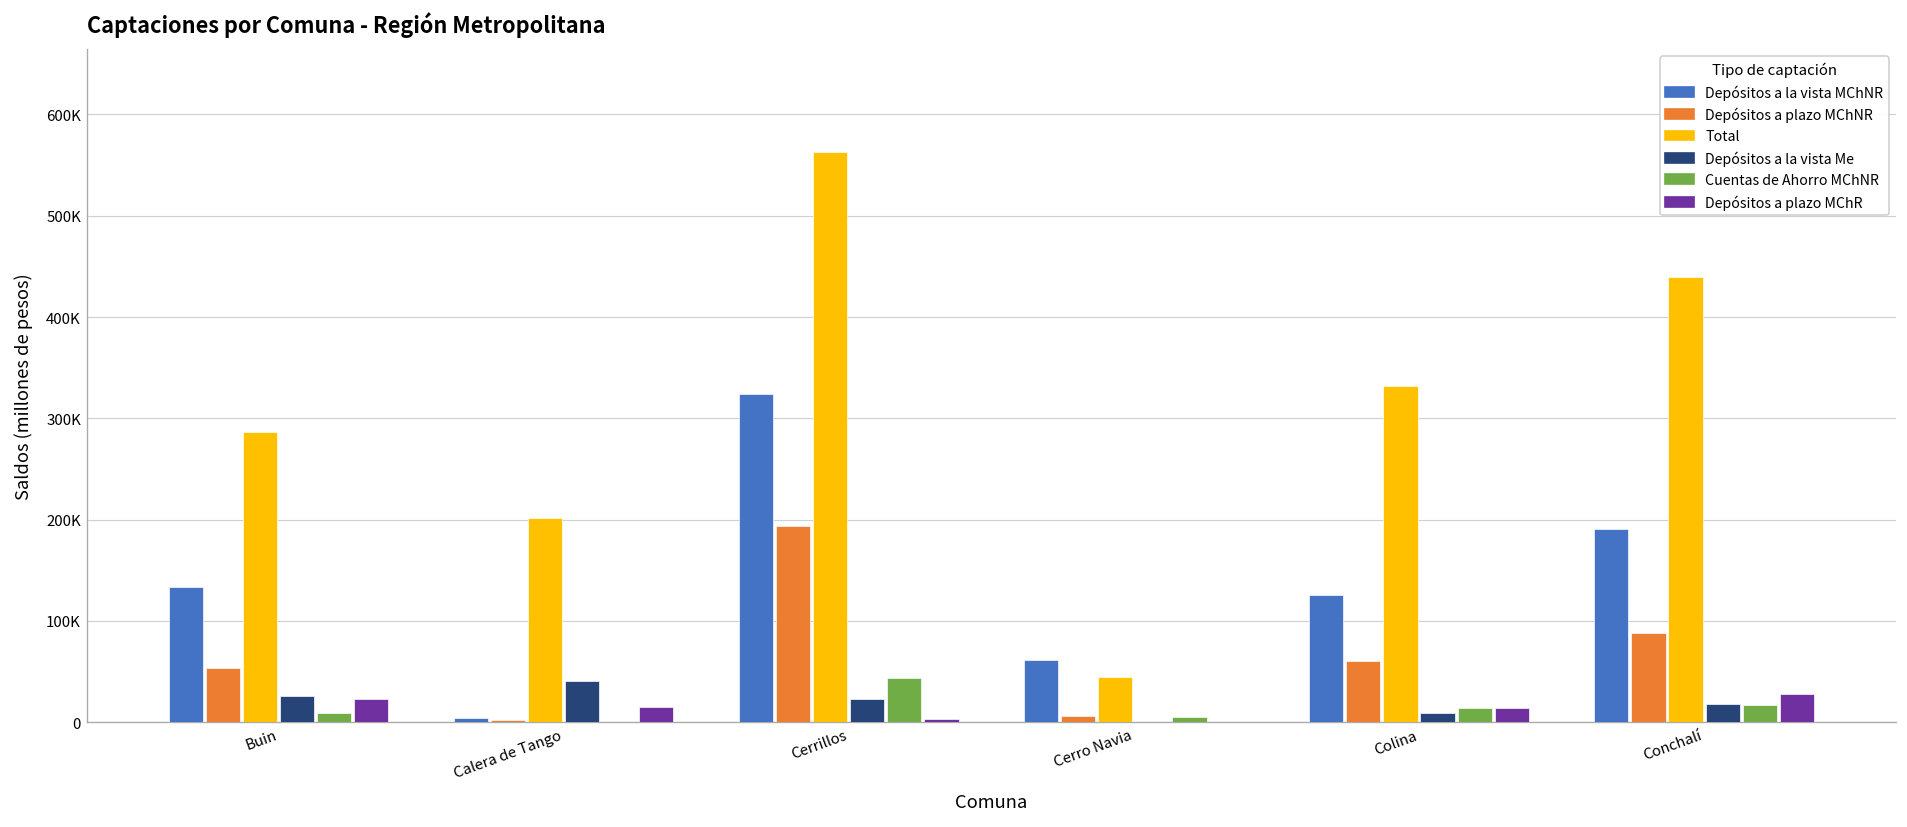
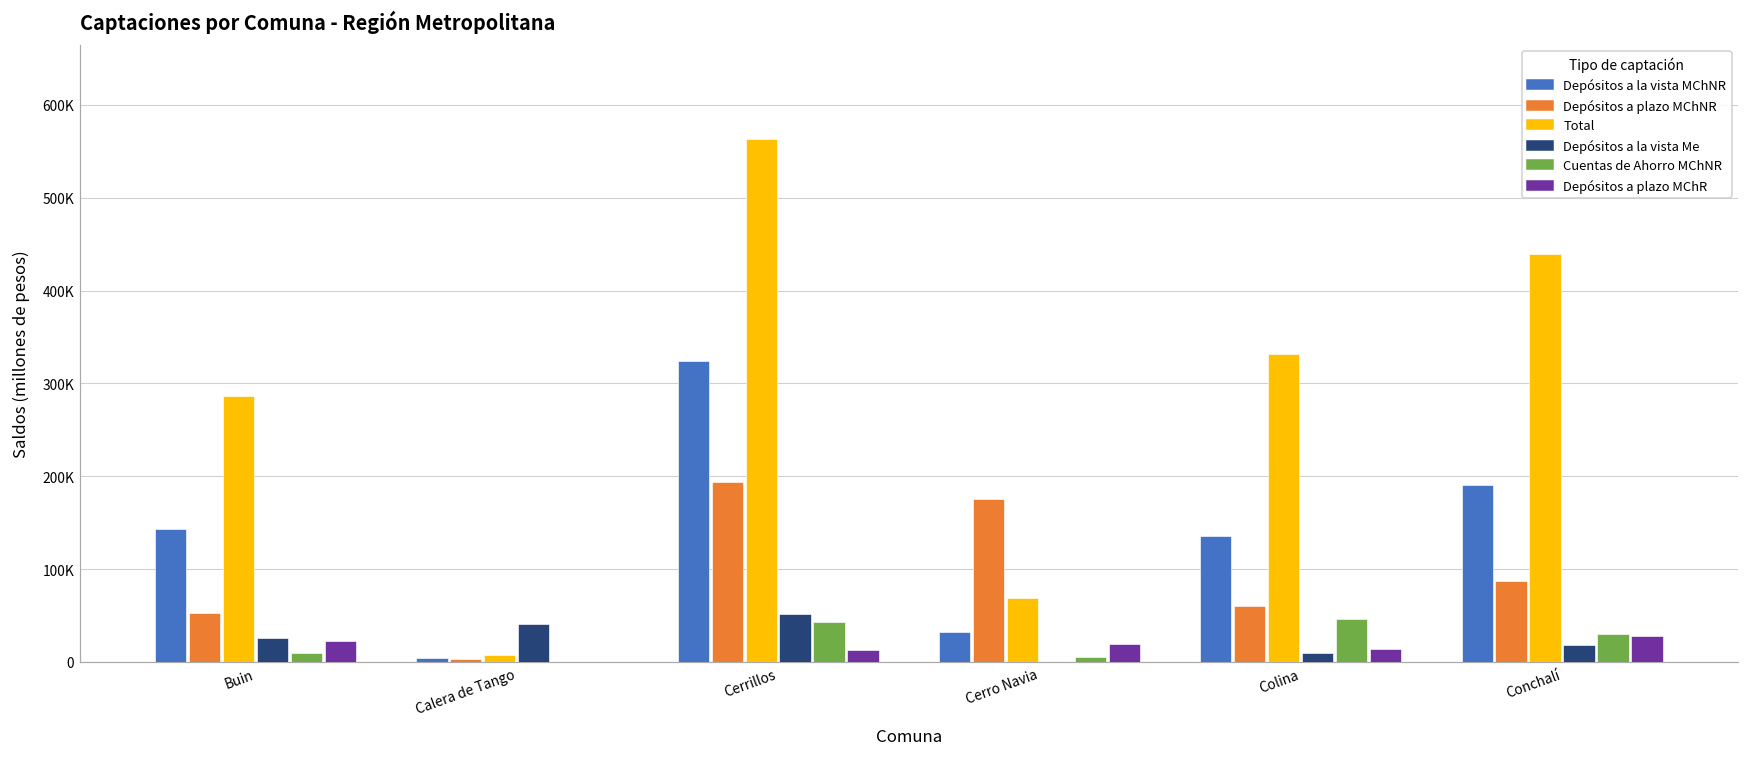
Depósitos a la vista MChNR, Buin: 130000 -> 140000
Total, Calera de Tango: 200000 -> 10000
Depósitos a plazo MChR, Calera de Tango: 20000 -> 0
Depósitos a la vista Me, Cerrillos: 20000 -> 50000
Depósitos a plazo MChR, Cerrillos: 0 -> 10000
Depósitos a la vista MChNR, Cerro Navia: 60000 -> 30000
Depósitos a plazo MChNR, Cerro Navia: 10000 -> 180000
Total, Cerro Navia: 40000 -> 70000
Depósitos a plazo MChR, Cerro Navia: 0 -> 20000
Depósitos a la vista MChNR, Colina: 130000 -> 140000
Cuentas de Ahorro MChNR, Colina: 10000 -> 50000
Cuentas de Ahorro MChNR, Conchalí: 20000 -> 30000
